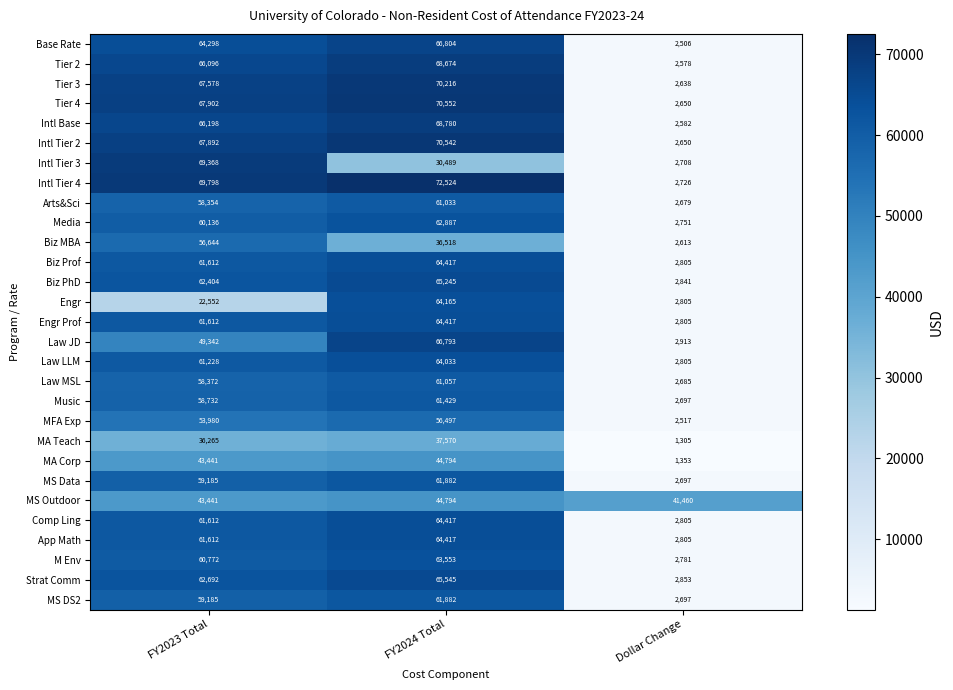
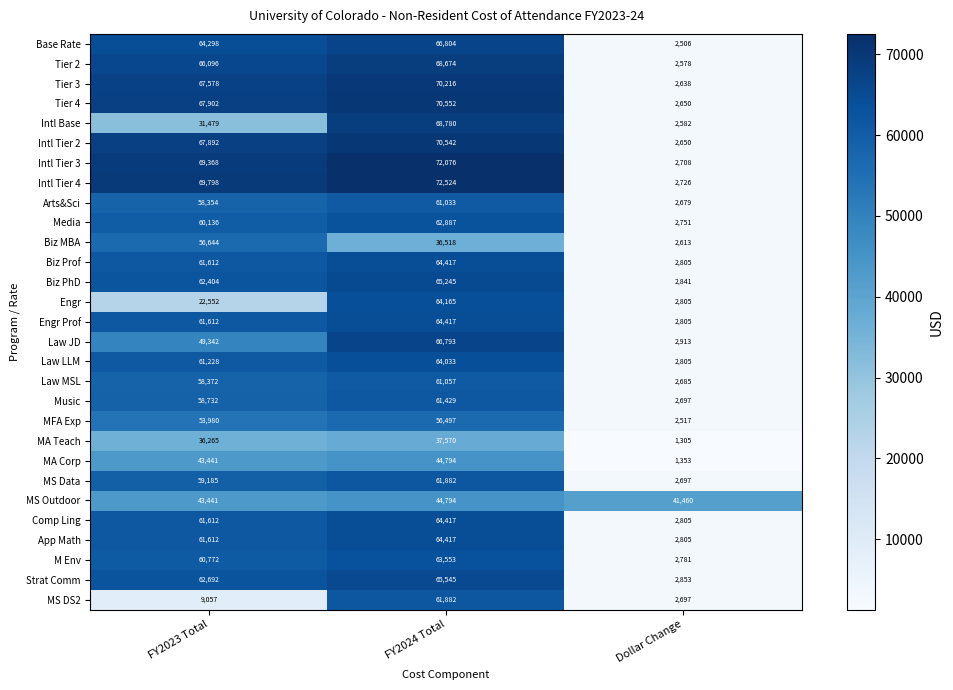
Intl Base, FY2023 Total: 66,198 -> 31,479
Intl Tier 3, FY2024 Total: 30,489 -> 72,076
MS DS2, FY2023 Total: 59,185 -> 9,057
